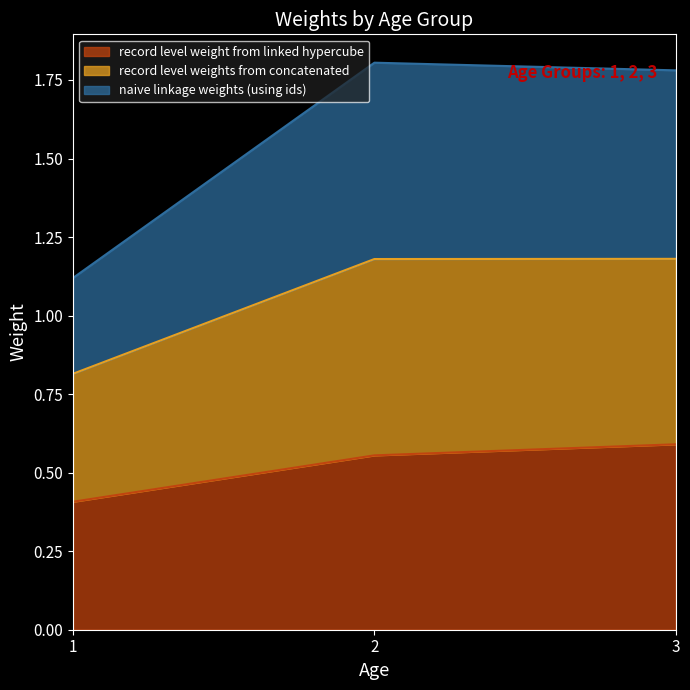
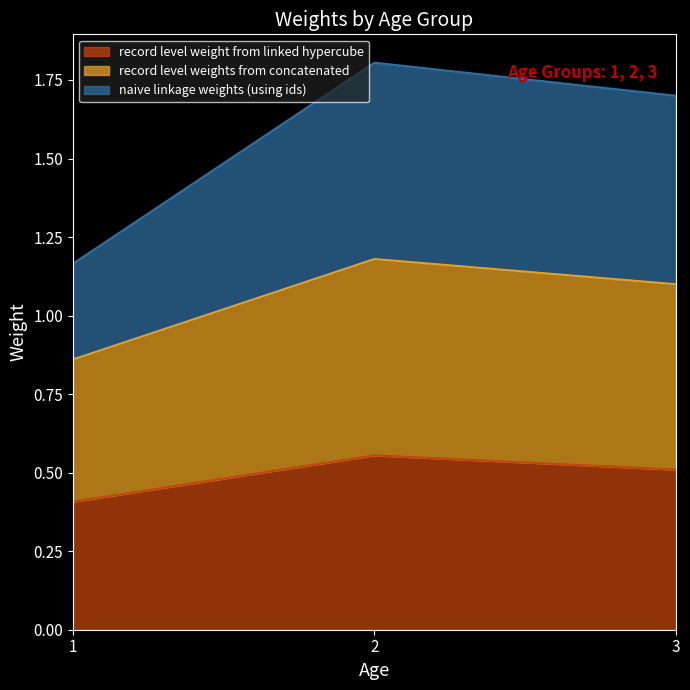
record level weights from concatenated, 1: 0.41 -> 0.45
record level weight from linked hypercube, 3: 0.59 -> 0.51
